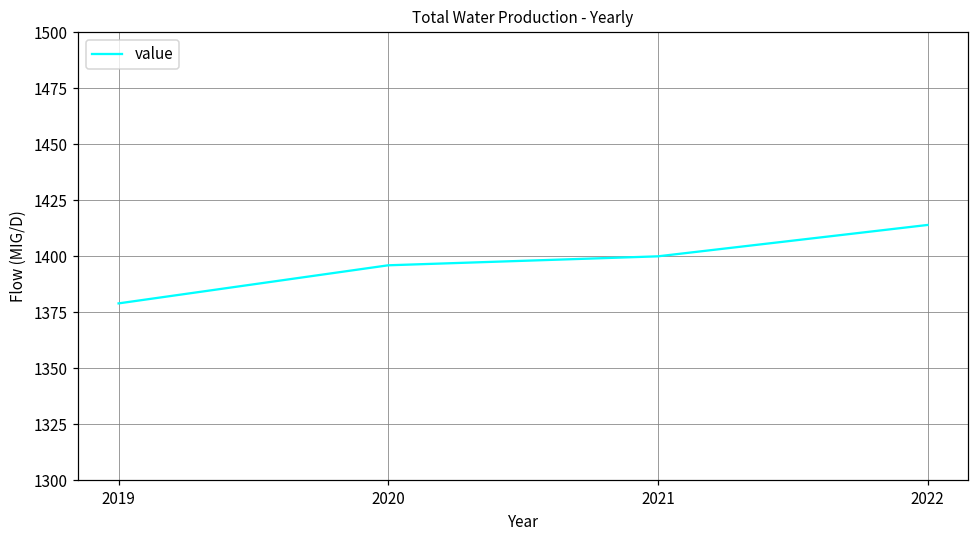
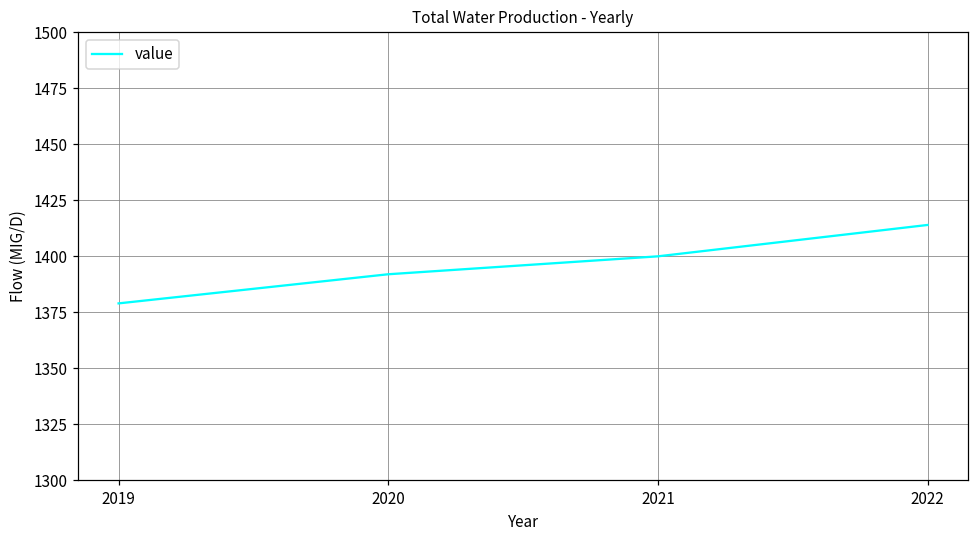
2020: 1396 -> 1392
